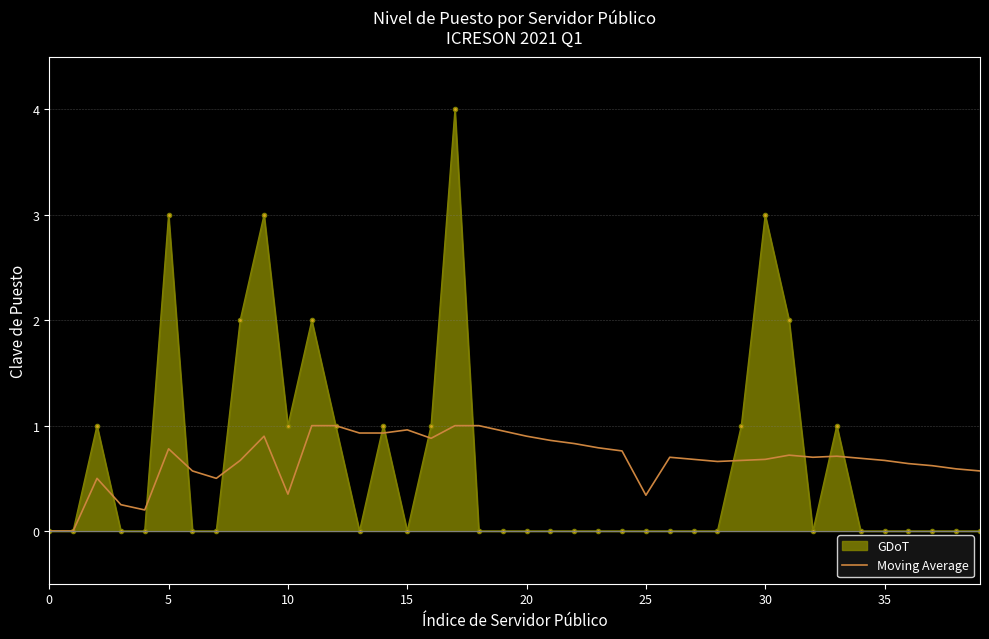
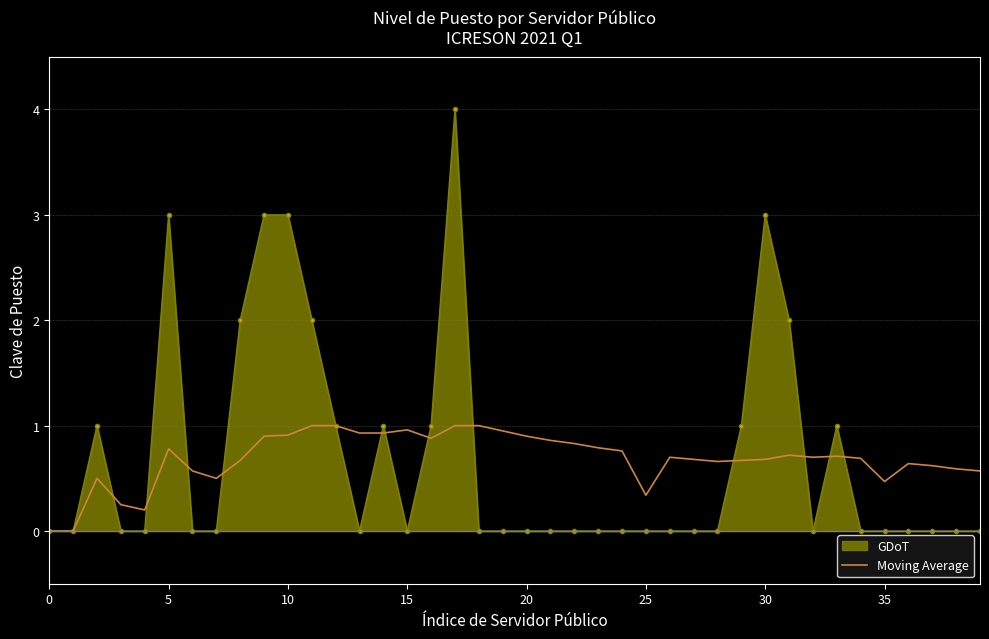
GDoT, 10: 1.00 -> 3.00
Moving Average, 10: 0.35 -> 0.91
Moving Average, 35: 0.67 -> 0.47
